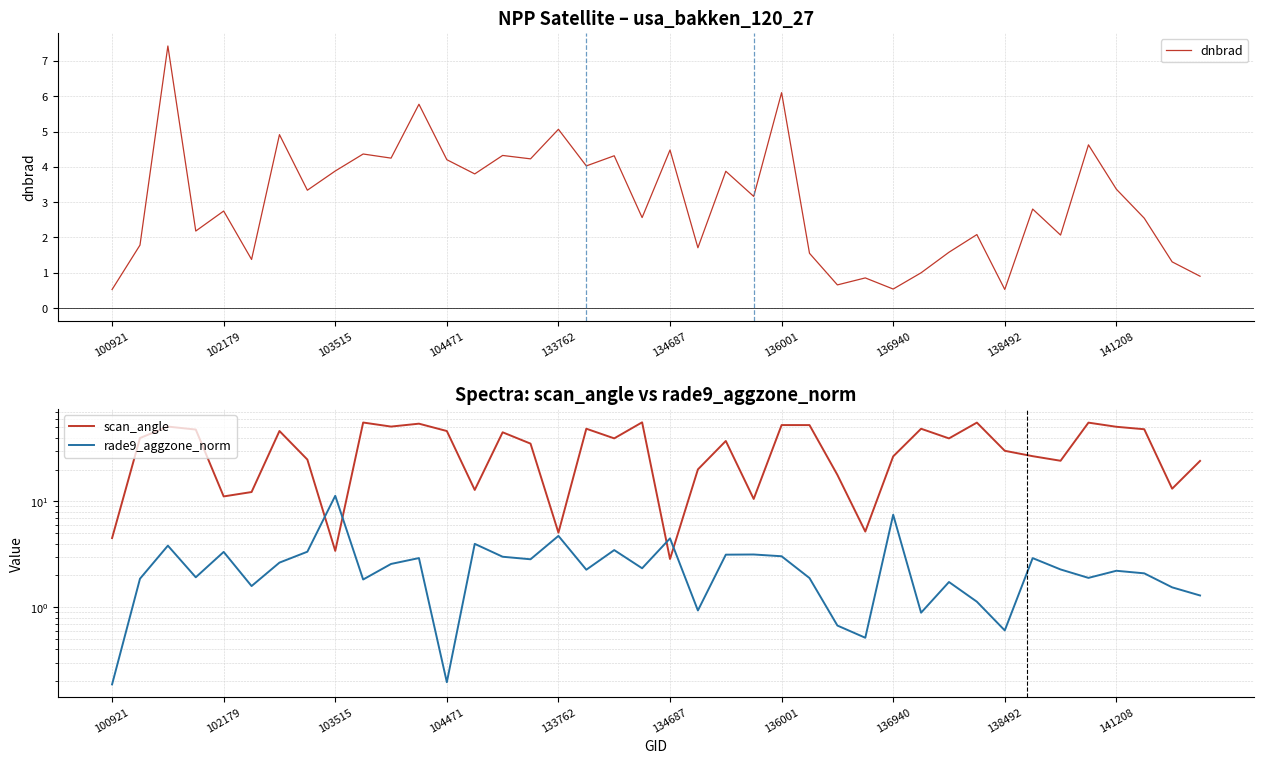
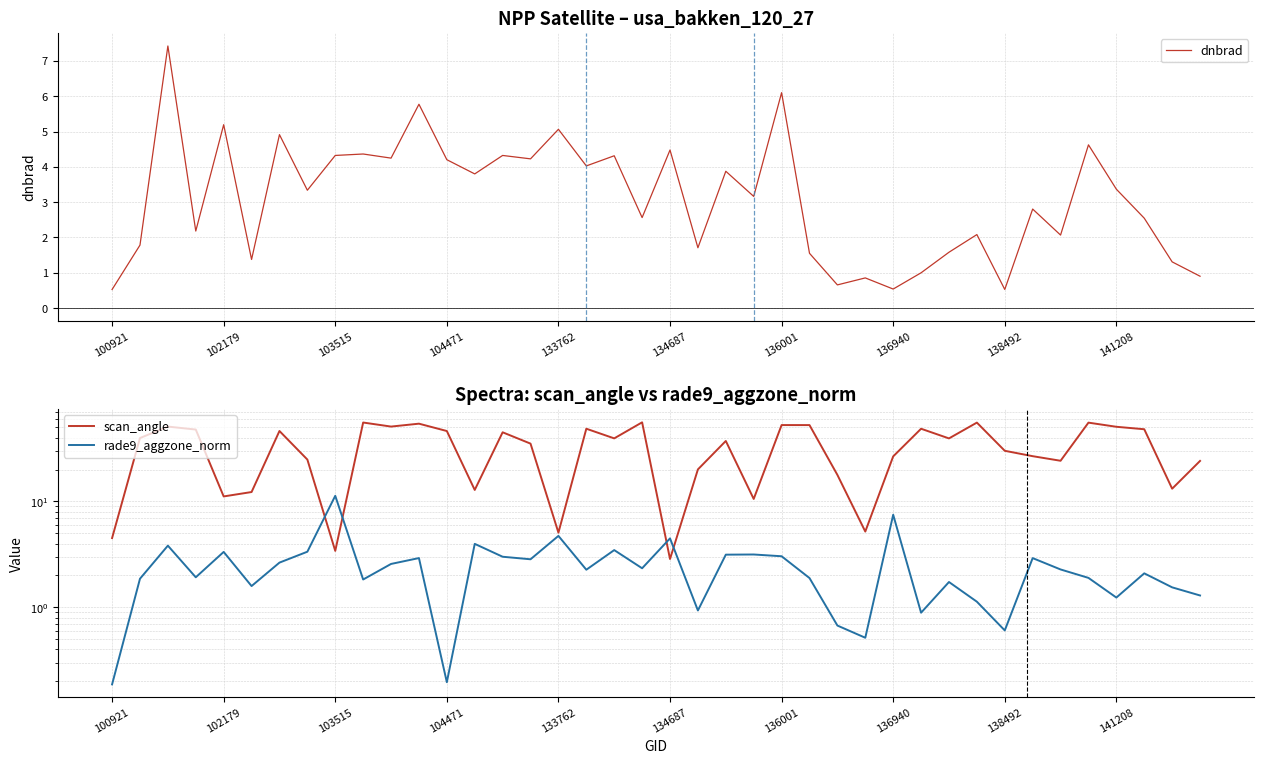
NPP Satellite – usa_bakken_120_27, 102179: 2.7 -> 5.2
NPP Satellite – usa_bakken_120_27, 103515: 3.9 -> 4.3
Spectra: scan_angle vs rade9_aggzone_norm, rade9_aggzone_norm, 141208: 2.2 -> 1.2
